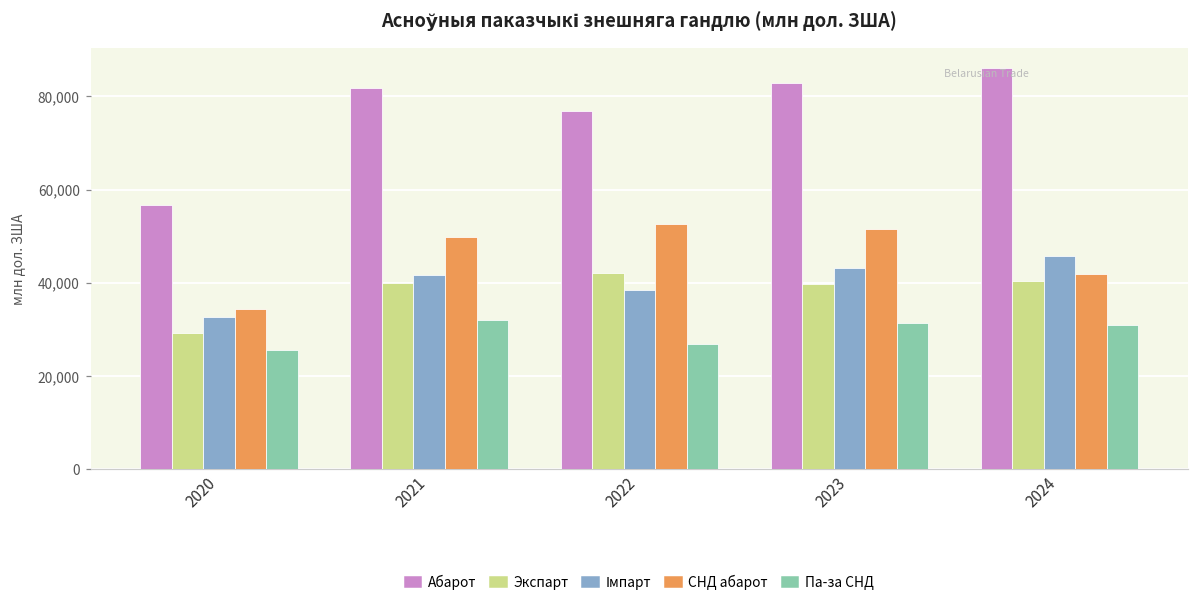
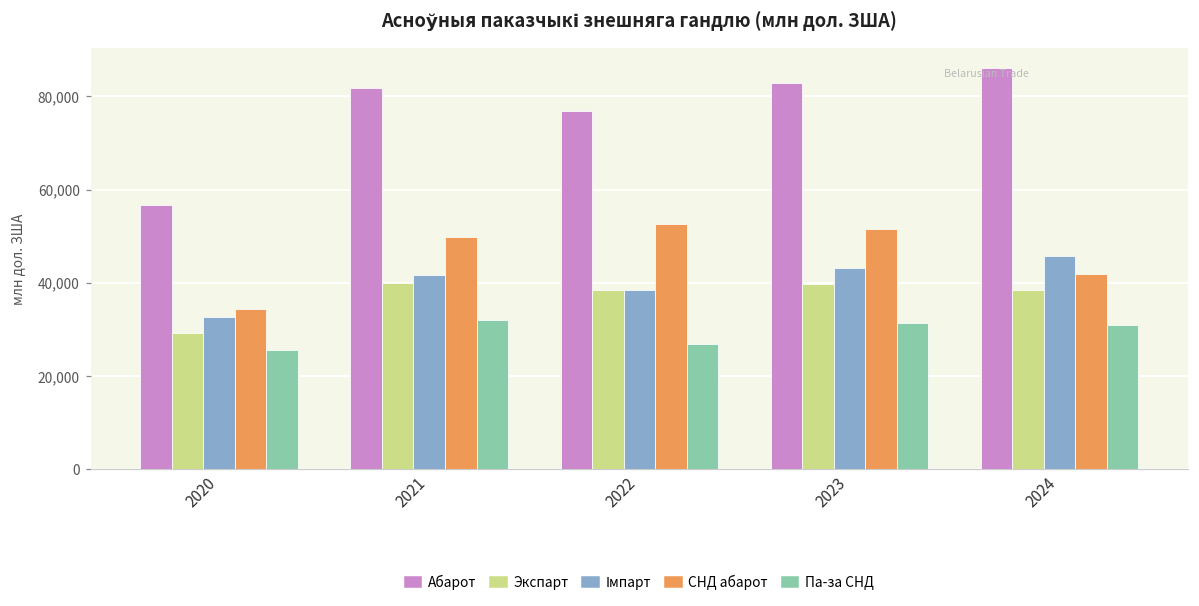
Экспарт, 2022: 42,000 -> 38,000
Экспарт, 2024: 40,000 -> 38,000
